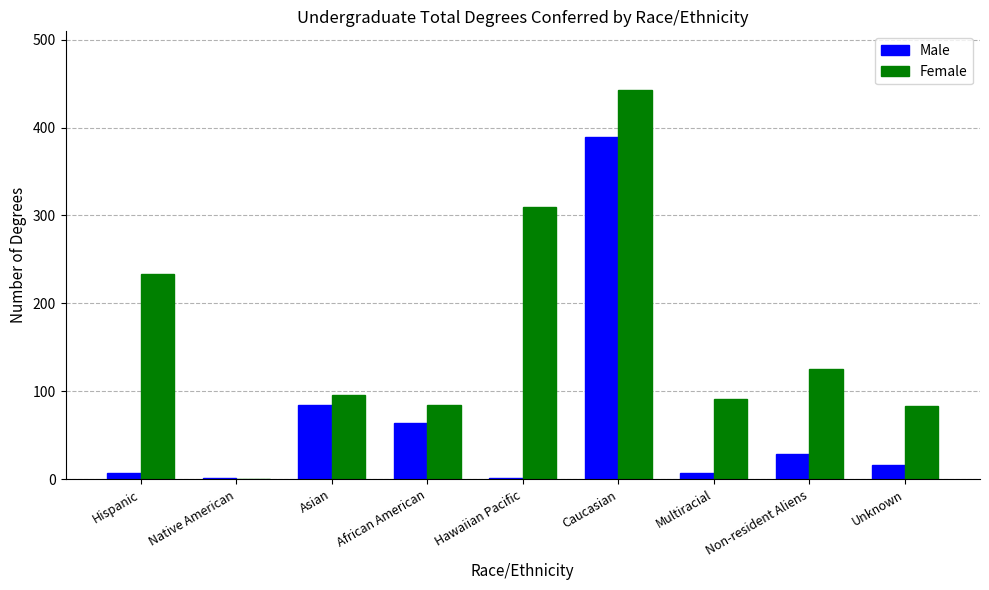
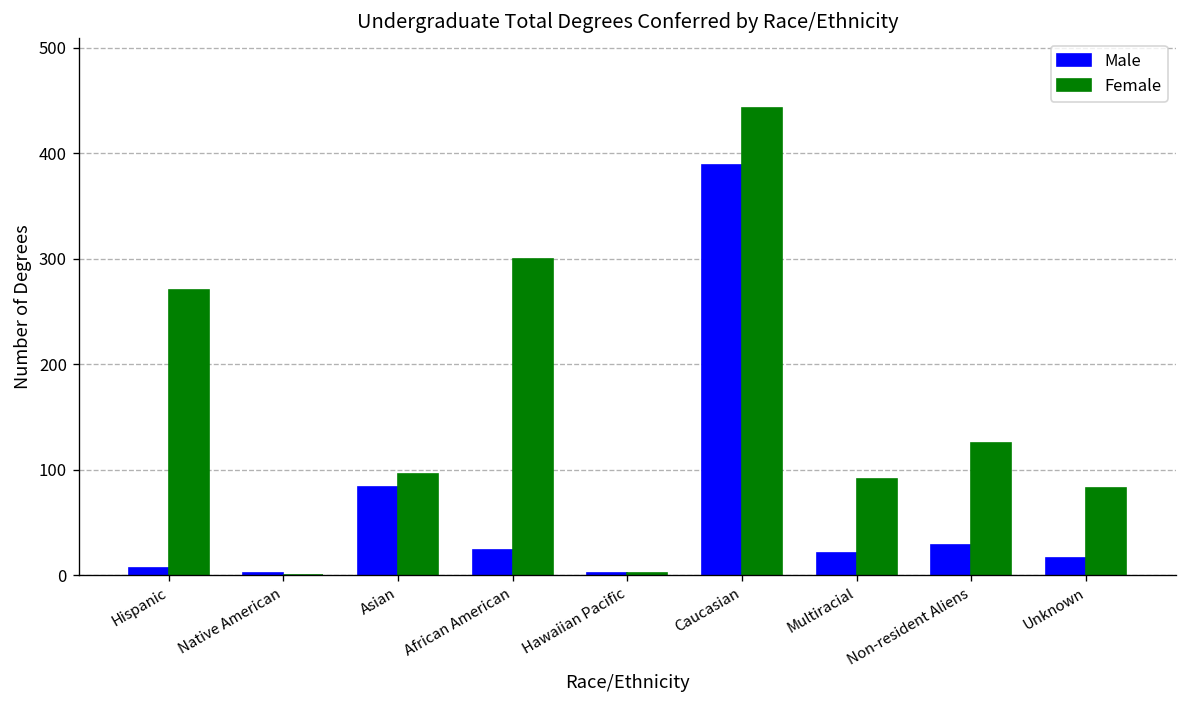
Female, Hispanic: 230 -> 270
Male, African American: 60 -> 20
Female, African American: 90 -> 300
Female, Hawaiian Pacific: 310 -> 0
Male, Multiracial: 10 -> 20
